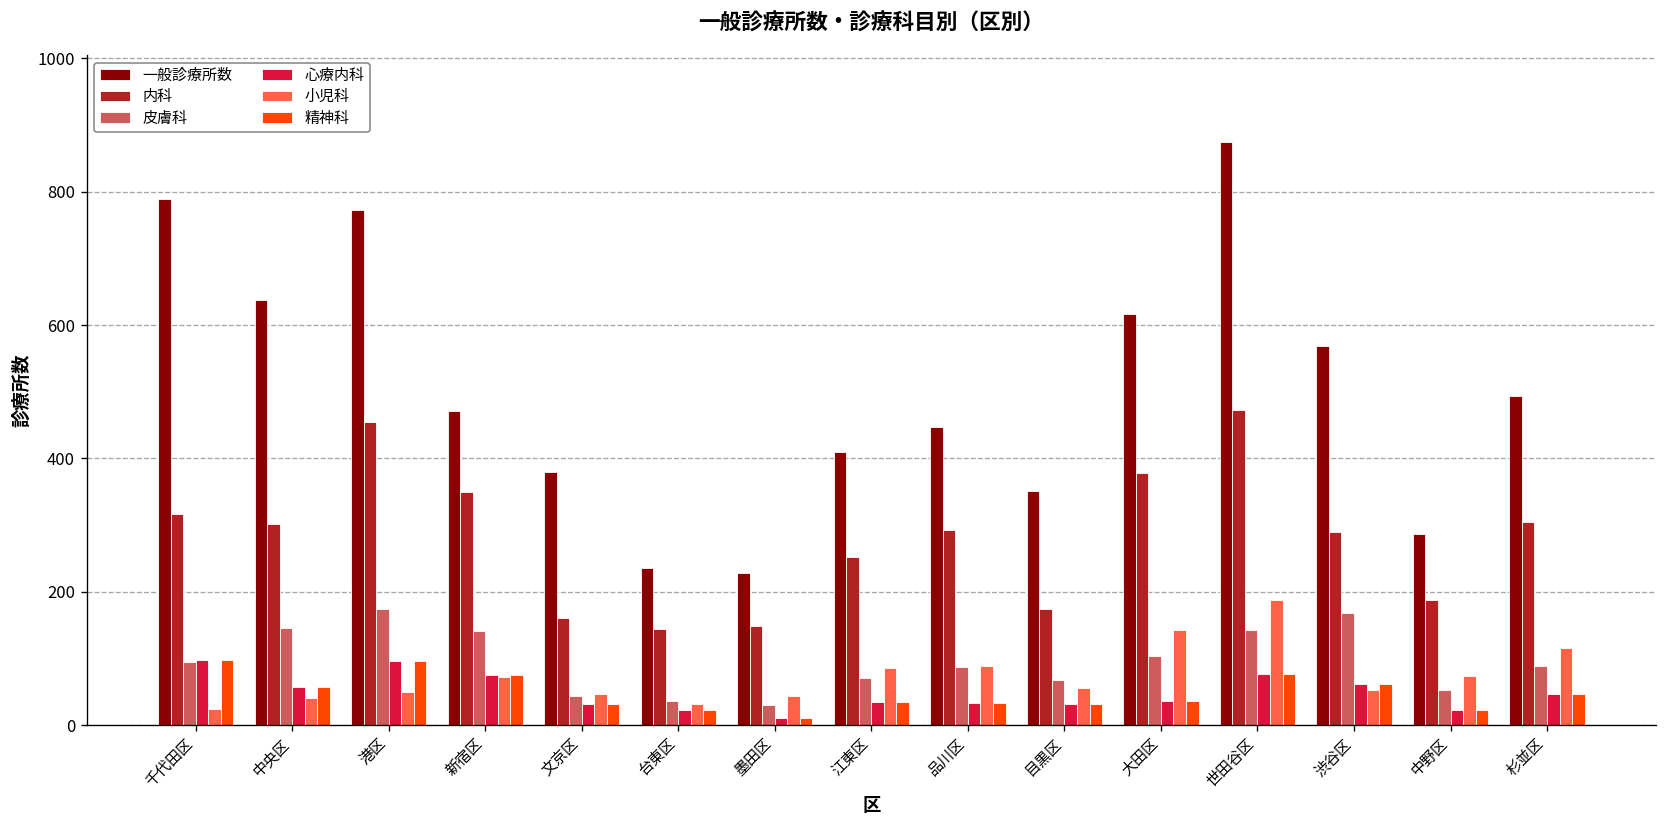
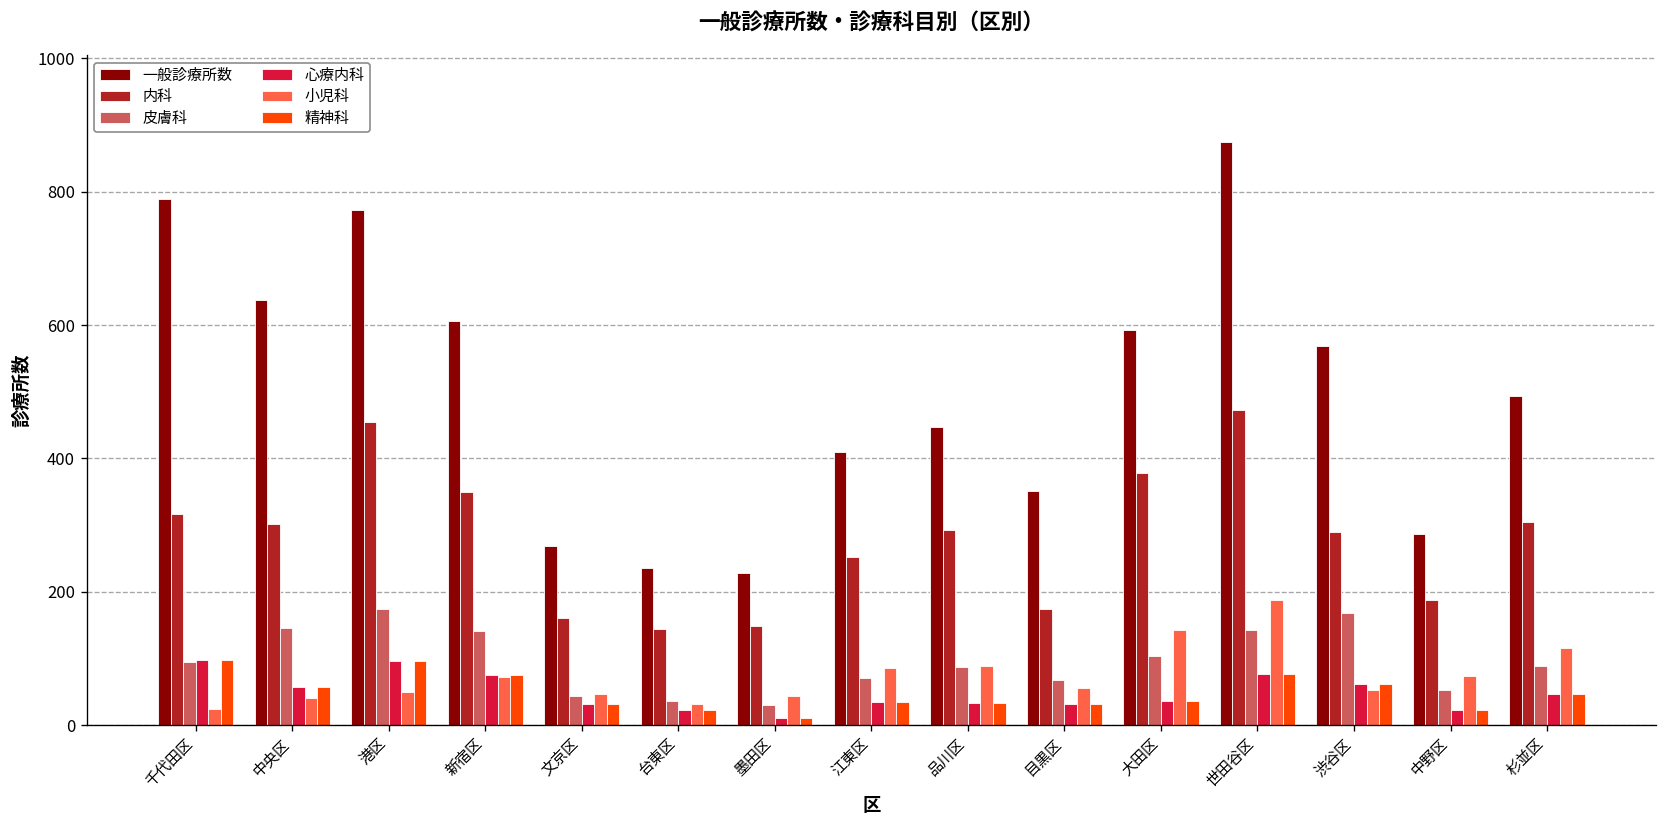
一般診療所数, 新宿区: 470 -> 610
一般診療所数, 文京区: 380 -> 270
一般診療所数, 大田区: 620 -> 590
